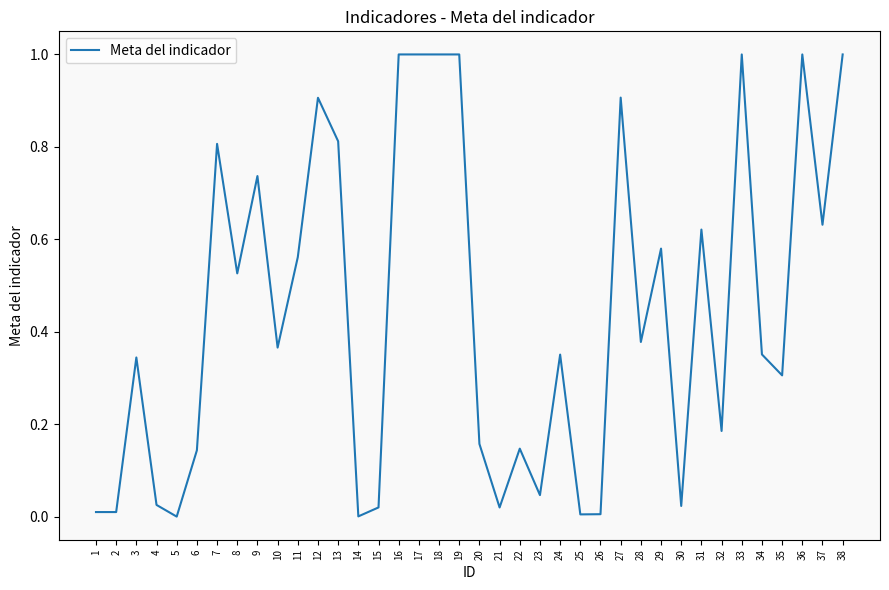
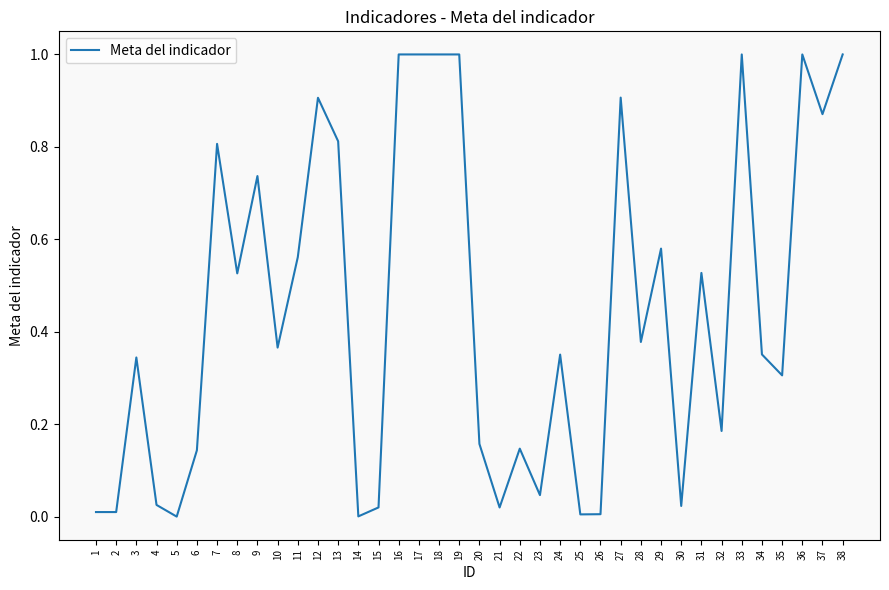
31: 0.62 -> 0.53
37: 0.63 -> 0.87
